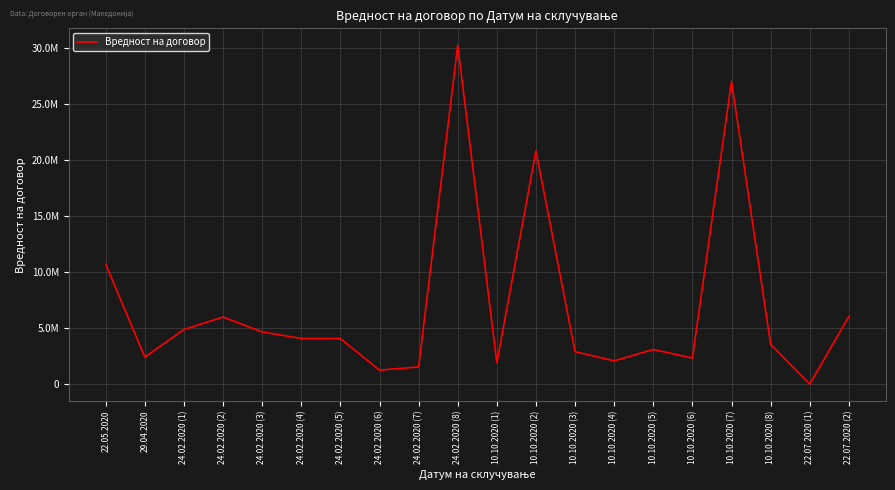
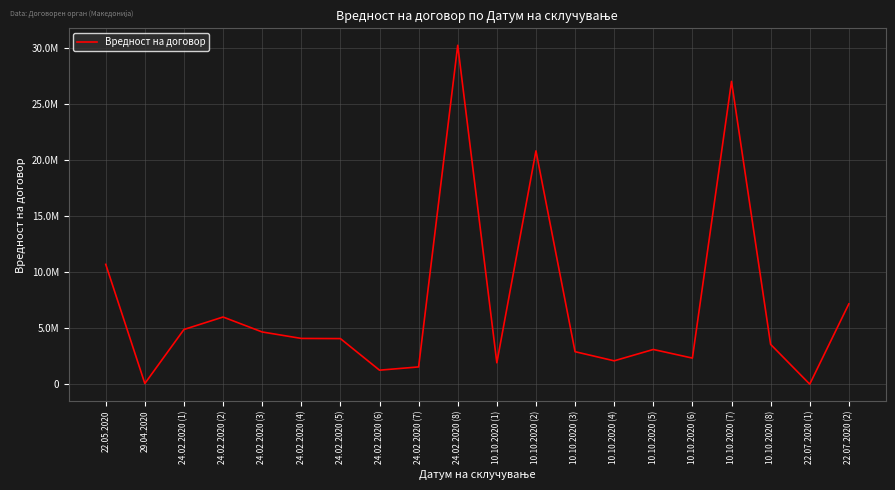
29.04.2020: 2400000 -> 100000
22.07.2020 (2): 6100000 -> 7200000
